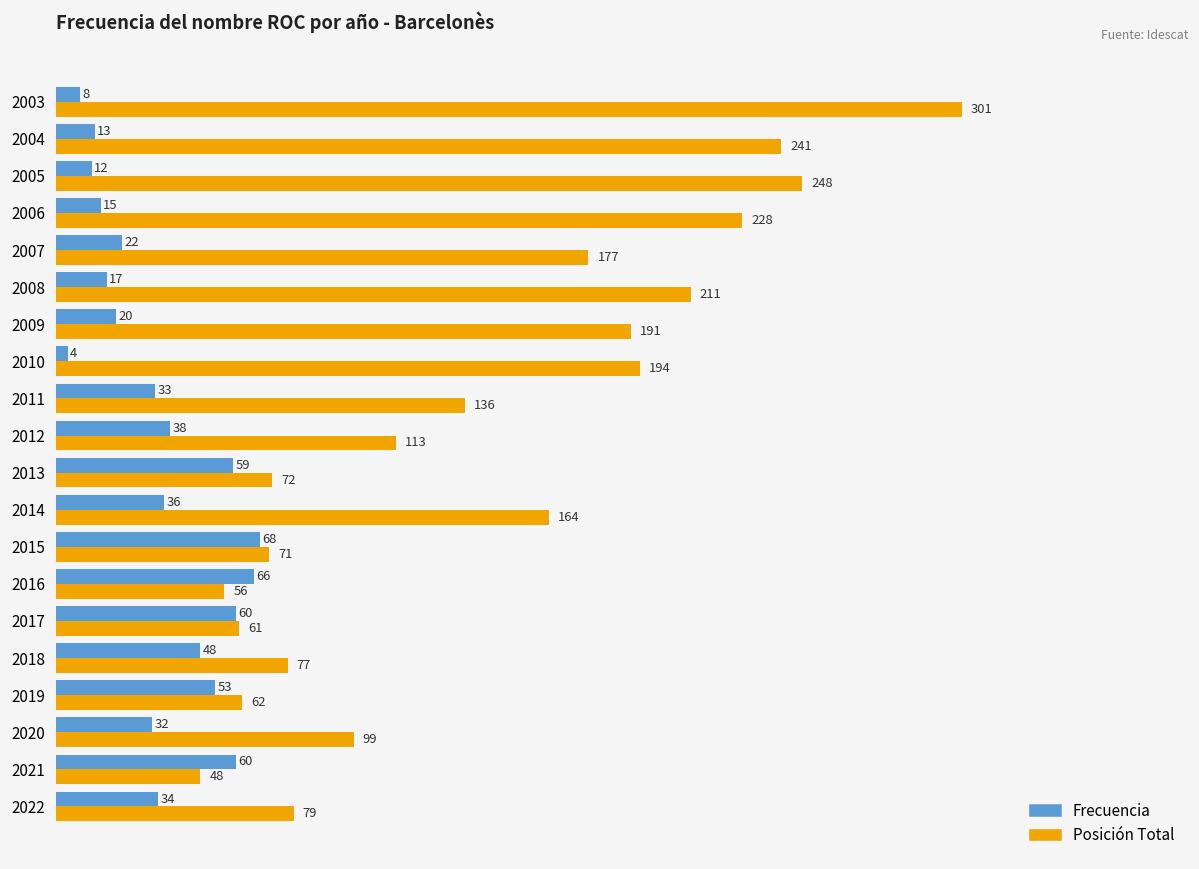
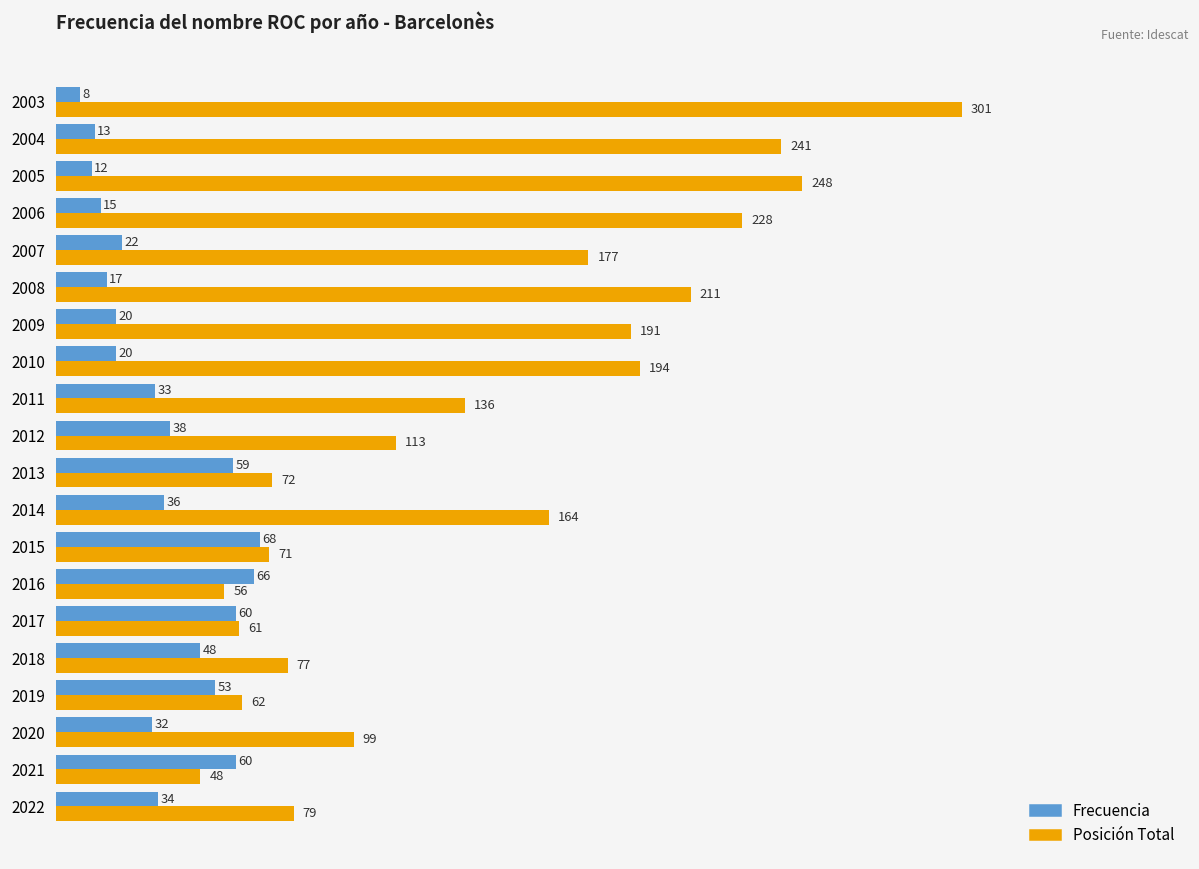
Frecuencia, 2010: 4 -> 20
